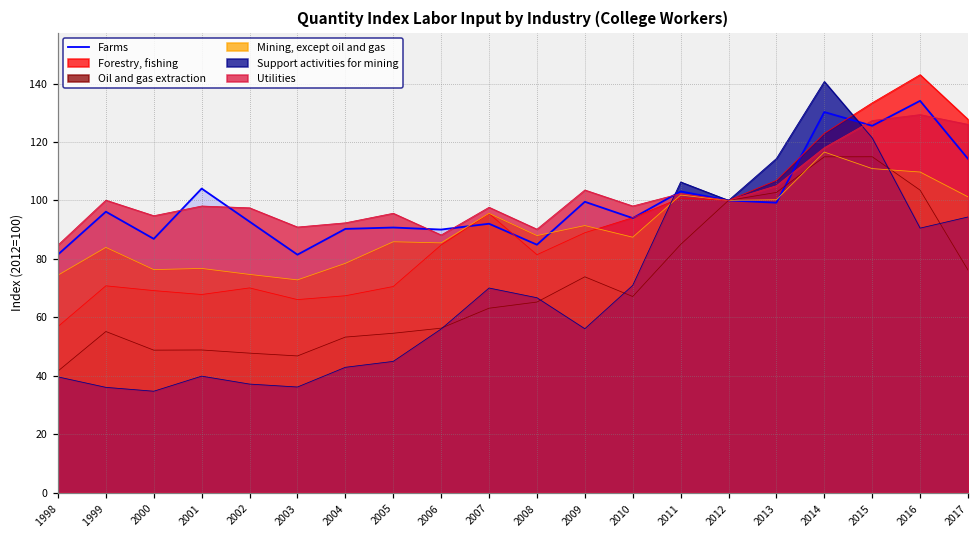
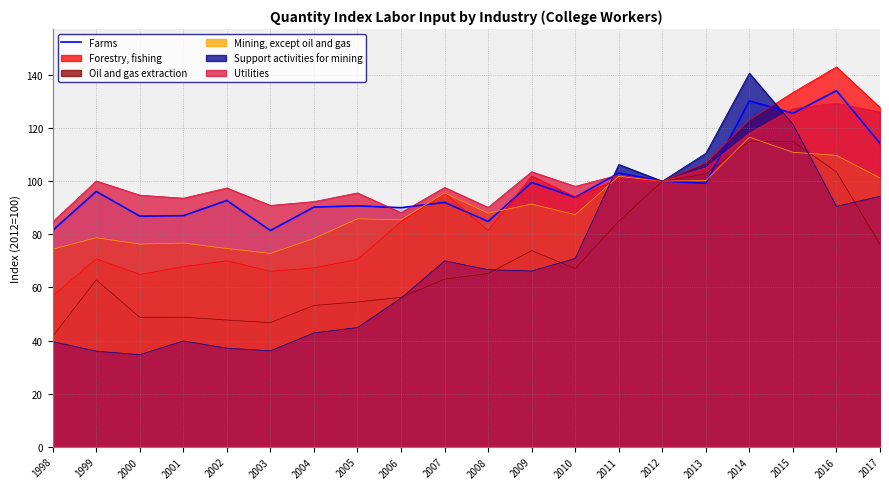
Oil and gas extraction, 1999: 55 -> 63
Mining, except oil and gas, 1999: 84 -> 79
Forestry, fishing, 2000: 69 -> 65
Farms, 2001: 104 -> 87
Utilities, 2001: 98 -> 94
Forestry, fishing, 2009: 89 -> 102
Support activities for mining, 2009: 56 -> 66
Support activities for mining, 2013: 114 -> 111
